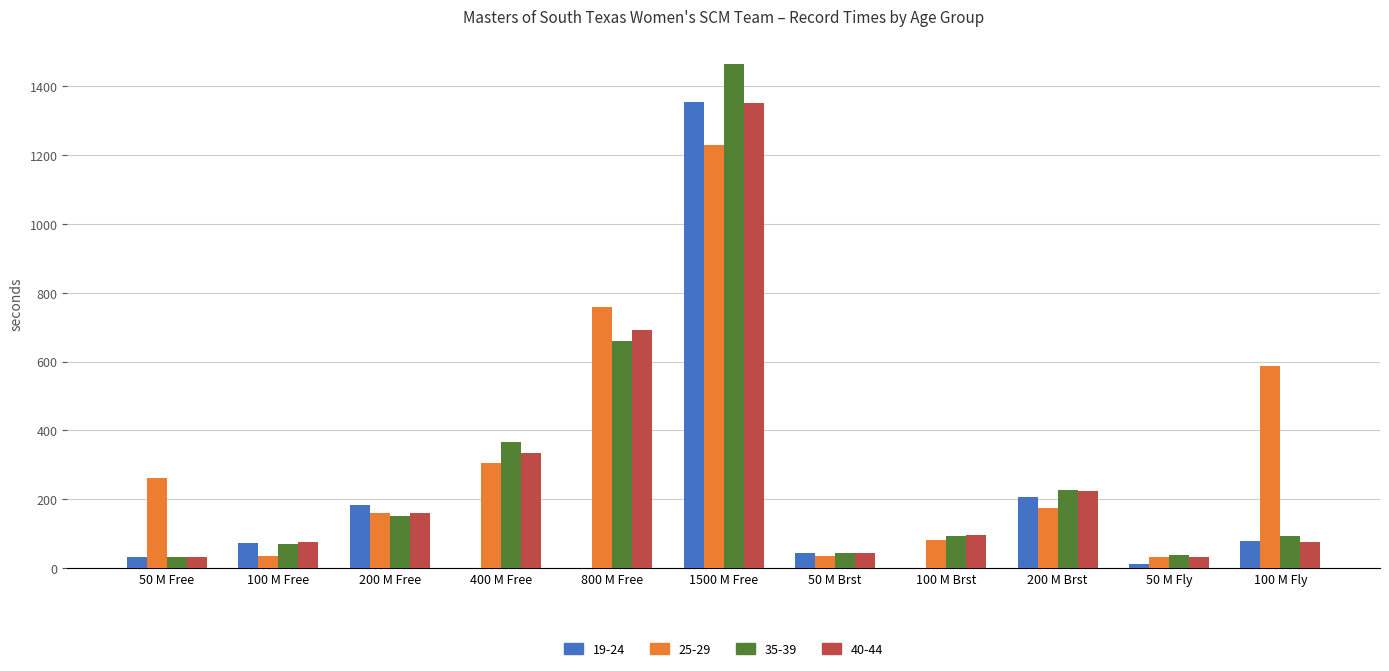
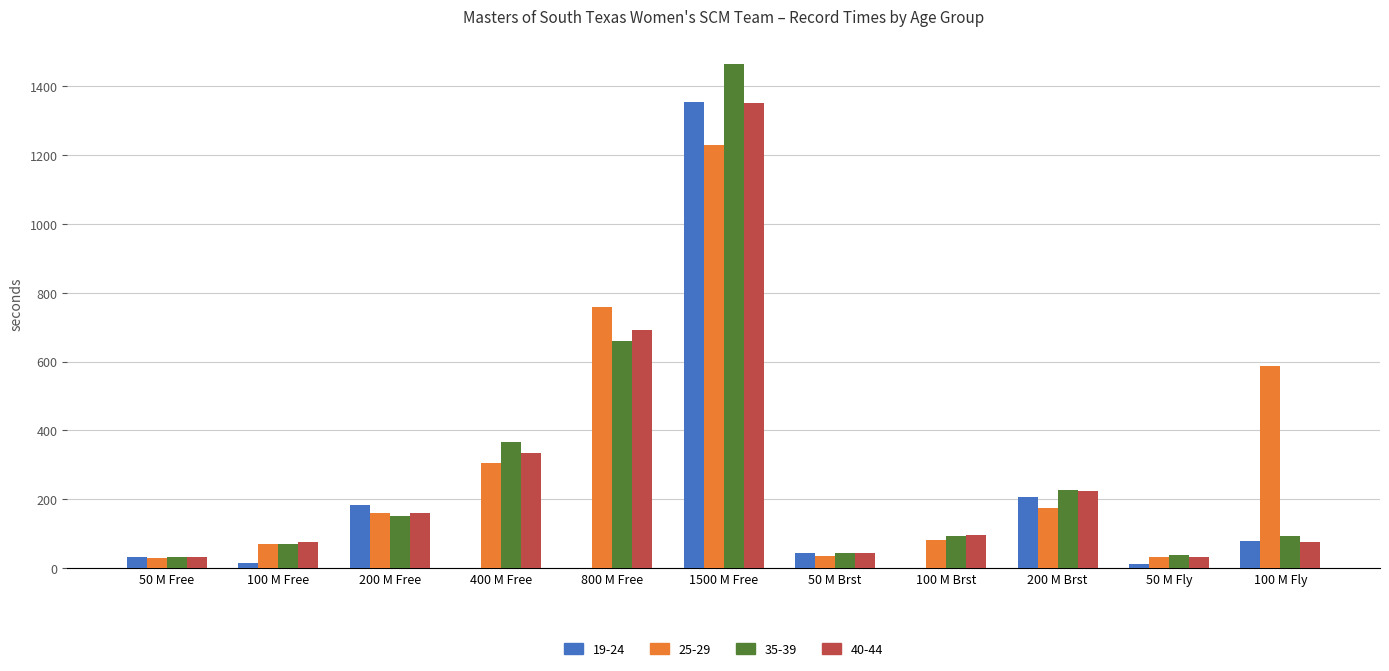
25-29, 50 M Free: 260 -> 30
19-24, 100 M Free: 70 -> 20
25-29, 100 M Free: 40 -> 70
